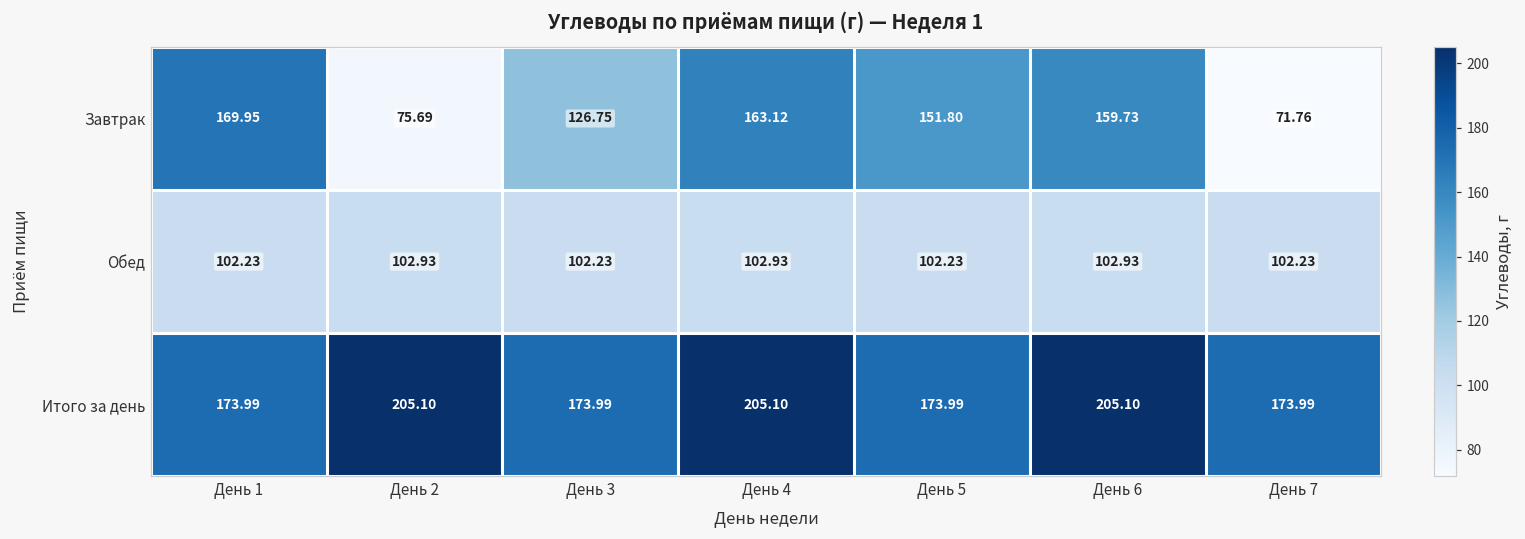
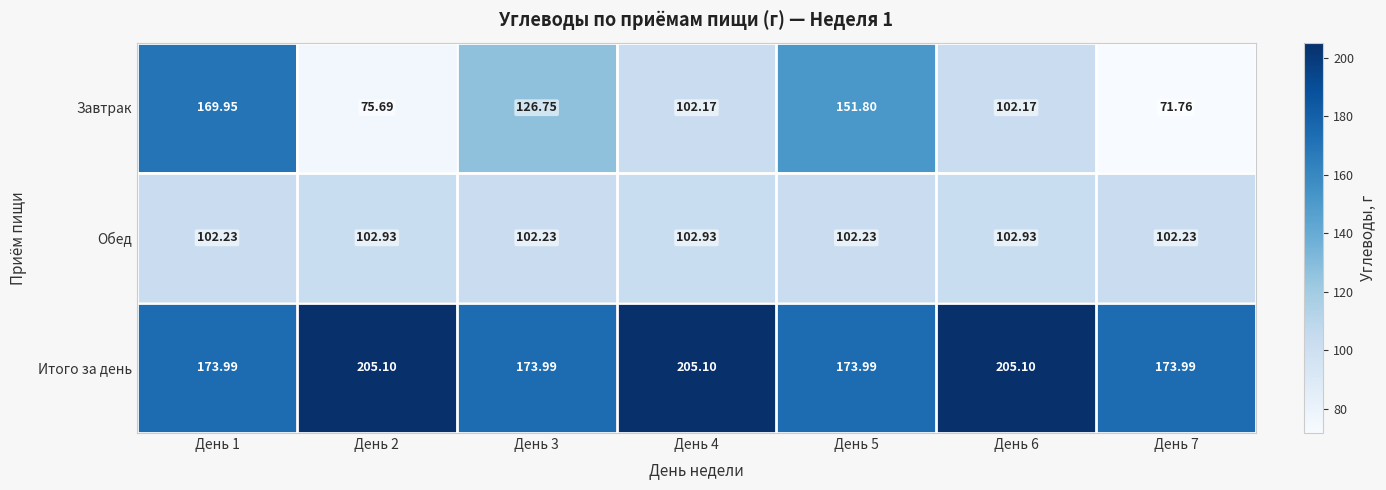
Завтрак, День 4: 163.12 -> 102.17
Завтрак, День 6: 159.73 -> 102.17
